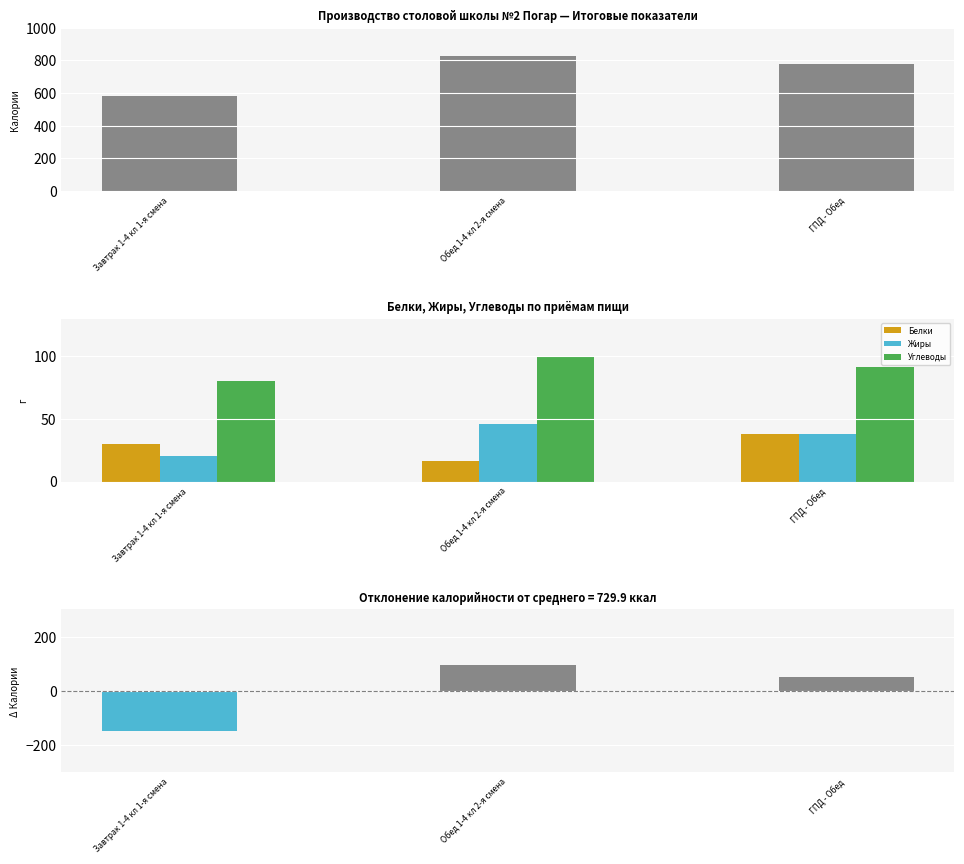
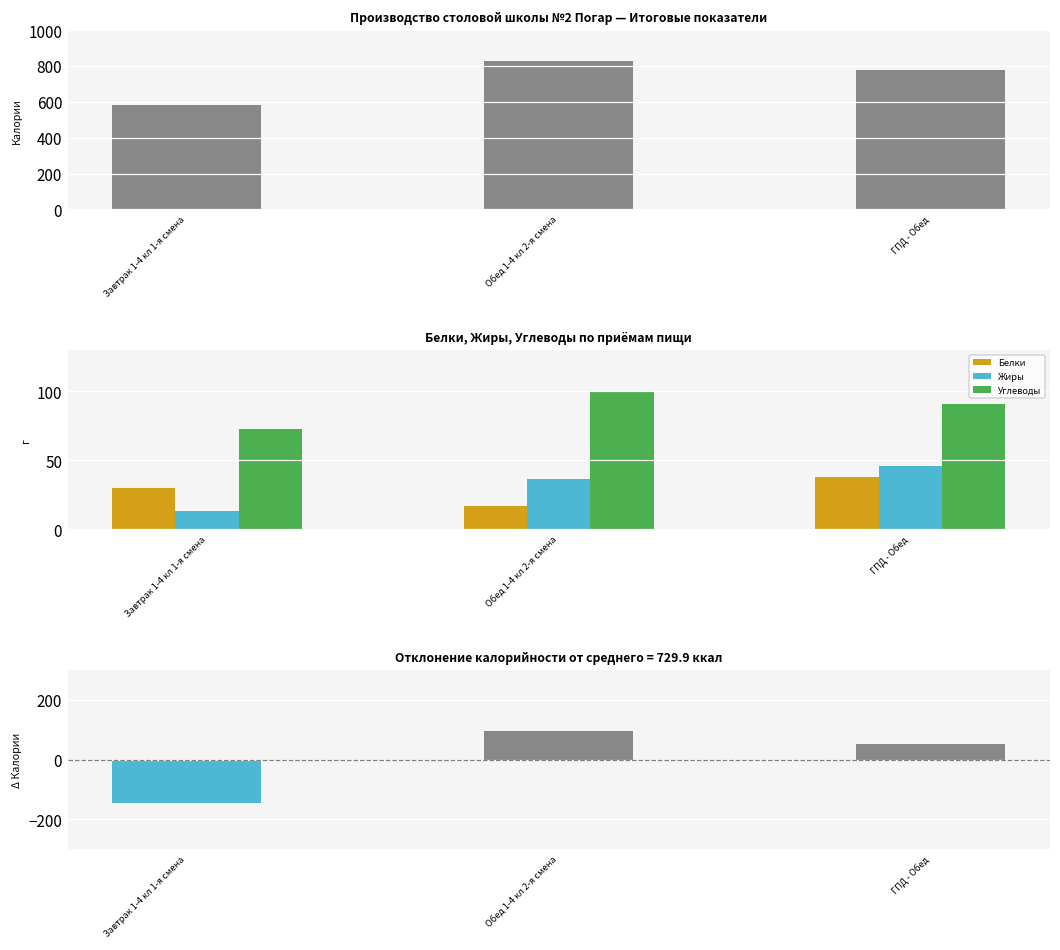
Белки, Жиры, Углеводы по приёмам пищи, Жиры, Завтрак 1-4 кл 1-я смена: 21 -> 13
Белки, Жиры, Углеводы по приёмам пищи, Углеводы, Завтрак 1-4 кл 1-я смена: 80 -> 73
Белки, Жиры, Углеводы по приёмам пищи, Жиры, Обед 1-4 кл 2-я смена: 46 -> 36
Белки, Жиры, Углеводы по приёмам пищи, Жиры, ГПД - Обед: 38 -> 46
